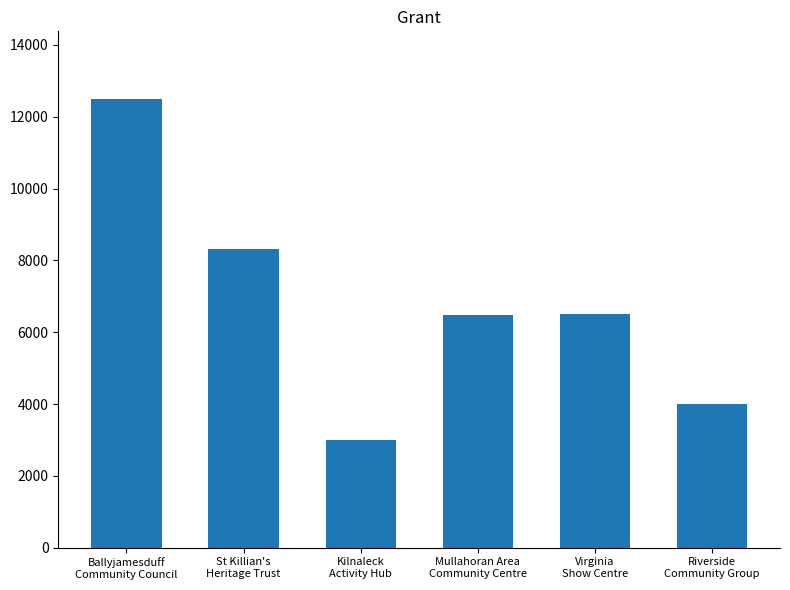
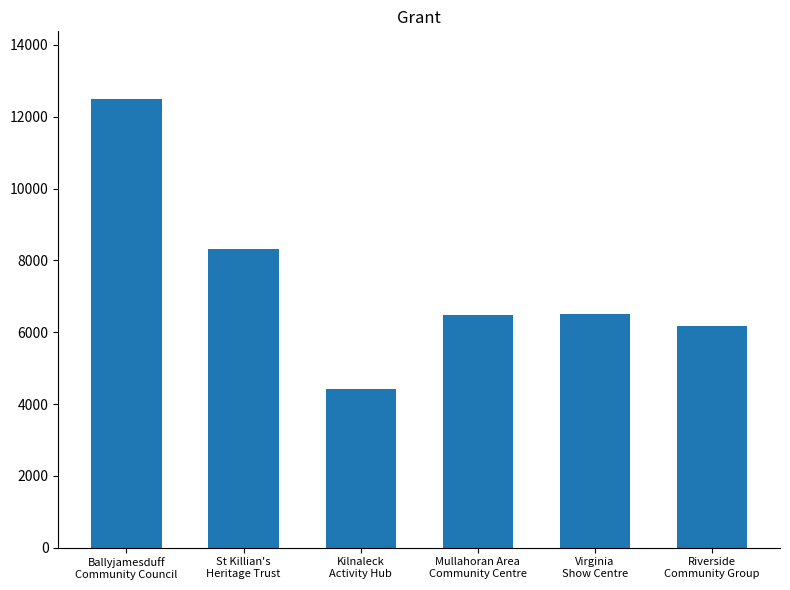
Kilnaleck Activity Hub: 3000 -> 4400
Riverside Community Group: 4000 -> 6200
